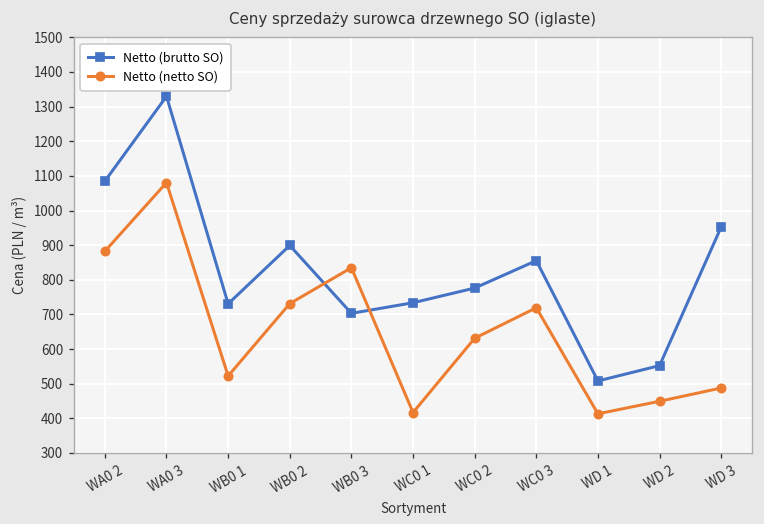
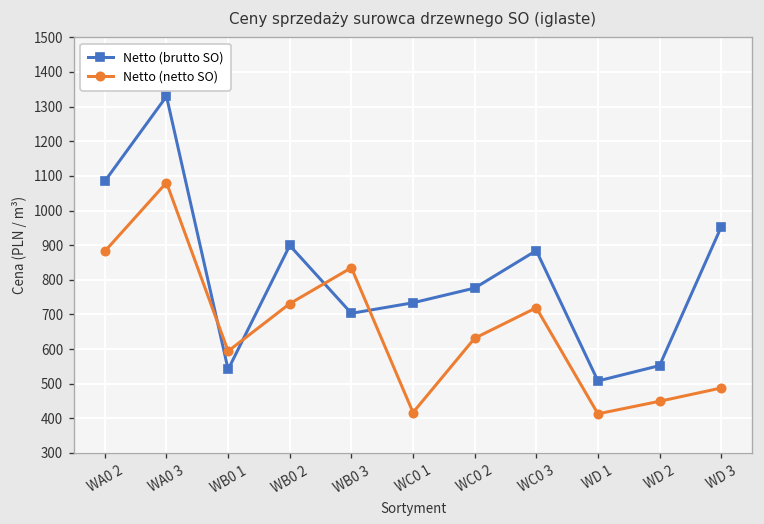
Netto (brutto SO), WB0 1: 730 -> 540
Netto (netto SO), WB0 1: 520 -> 590
Netto (brutto SO), WC0 3: 860 -> 880
